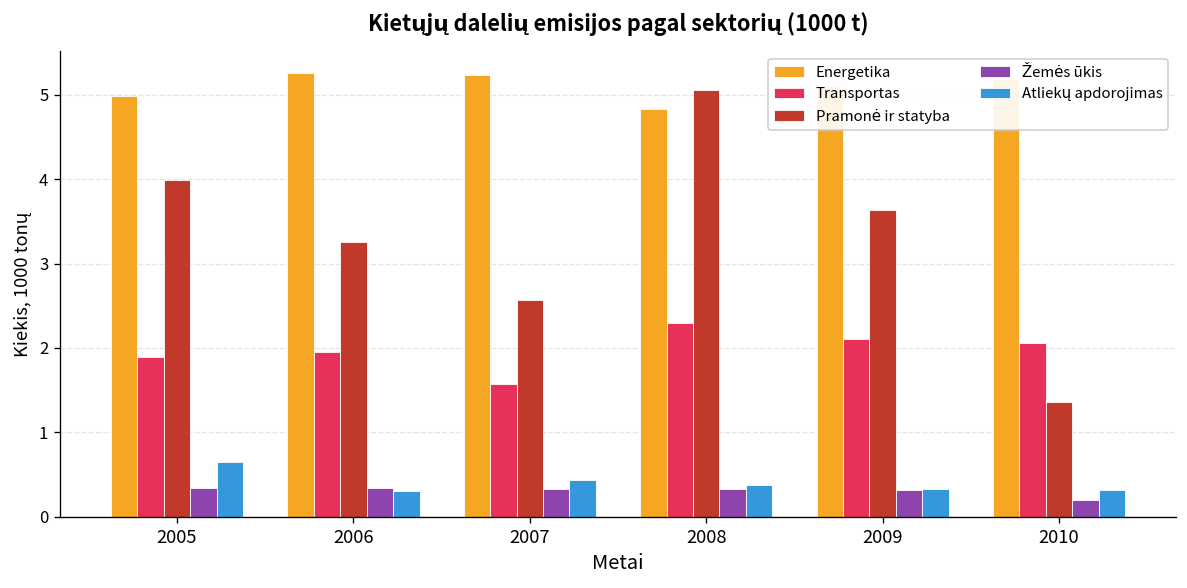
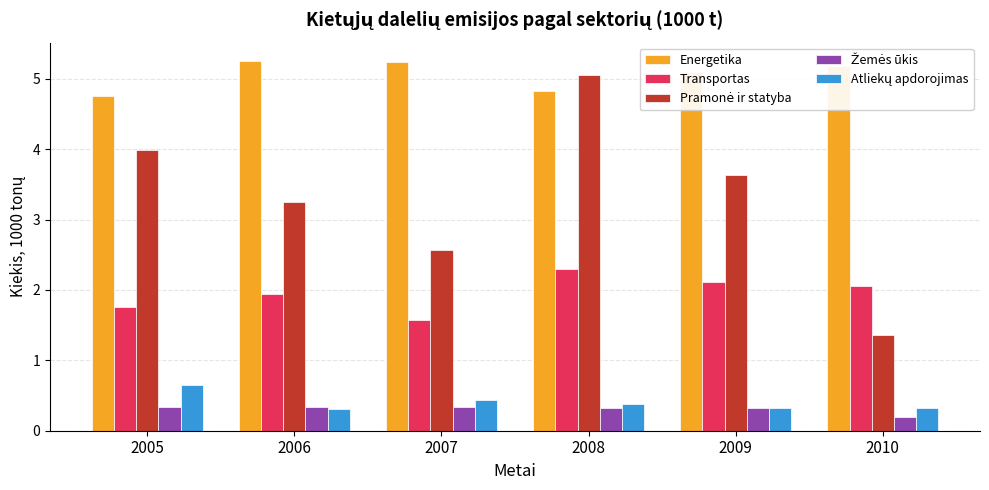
Energetika, 2005: 5.0 -> 4.8
Transportas, 2005: 1.9 -> 1.8
